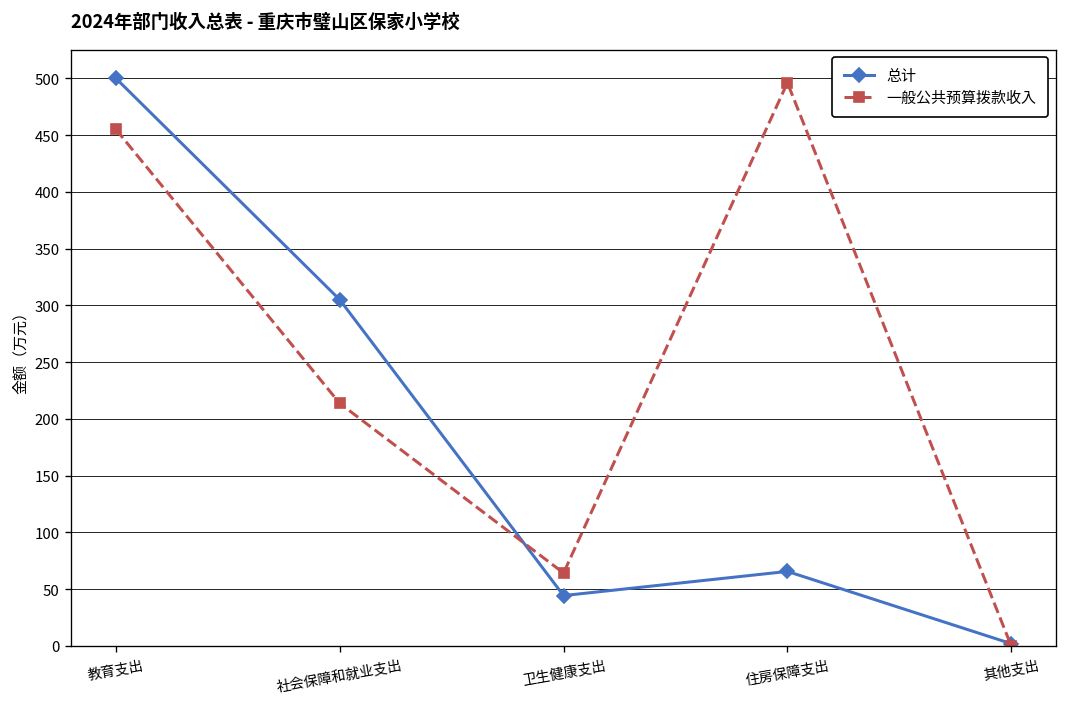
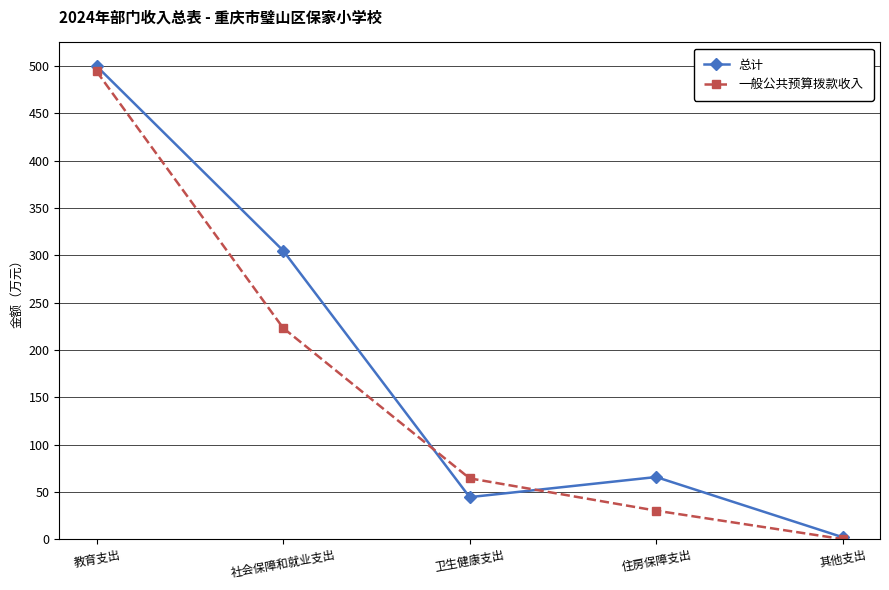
一般公共预算拨款收入, 教育支出: 450 -> 490
一般公共预算拨款收入, 社会保障和就业支出: 210 -> 220
一般公共预算拨款收入, 住房保障支出: 500 -> 30
